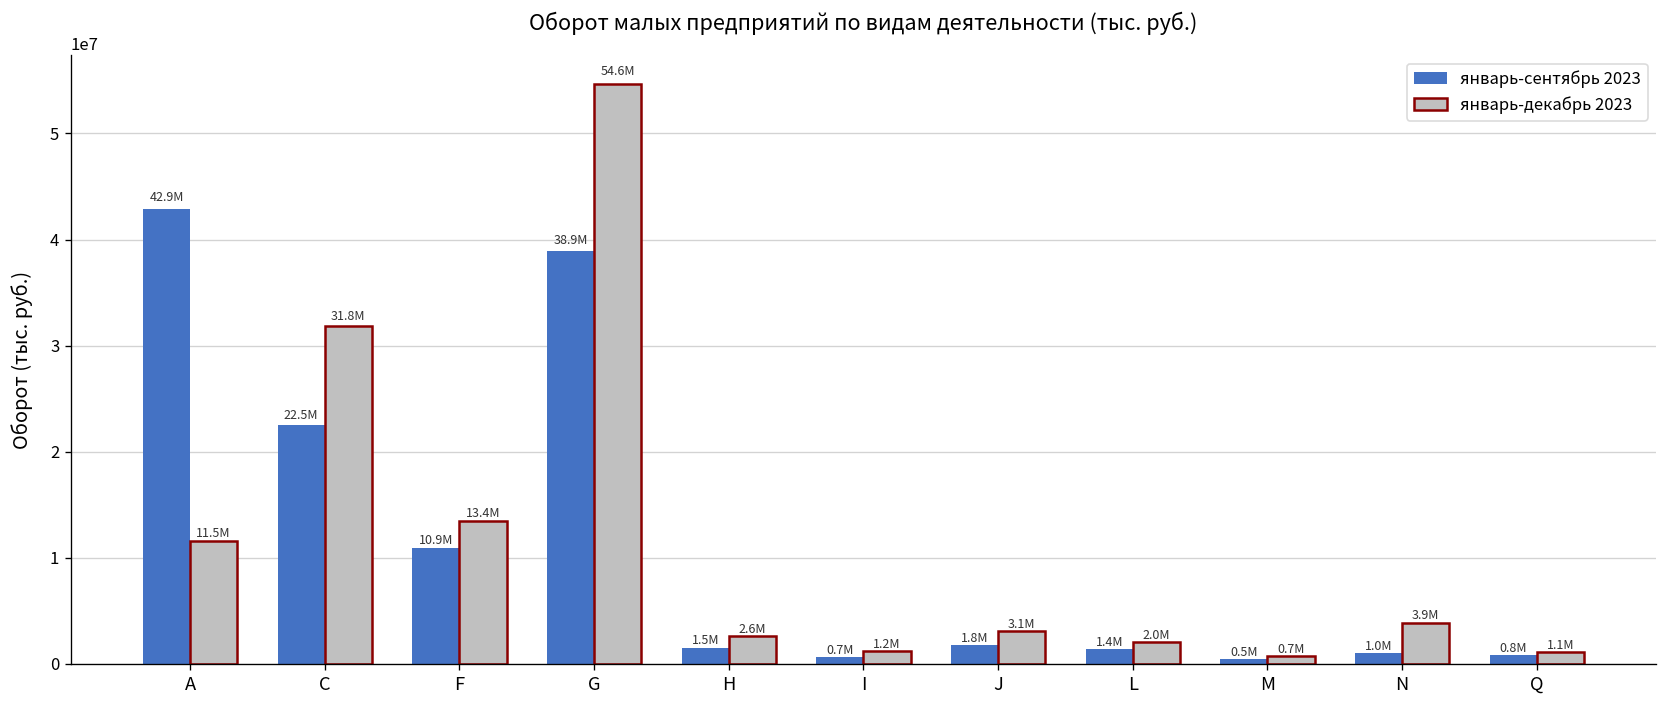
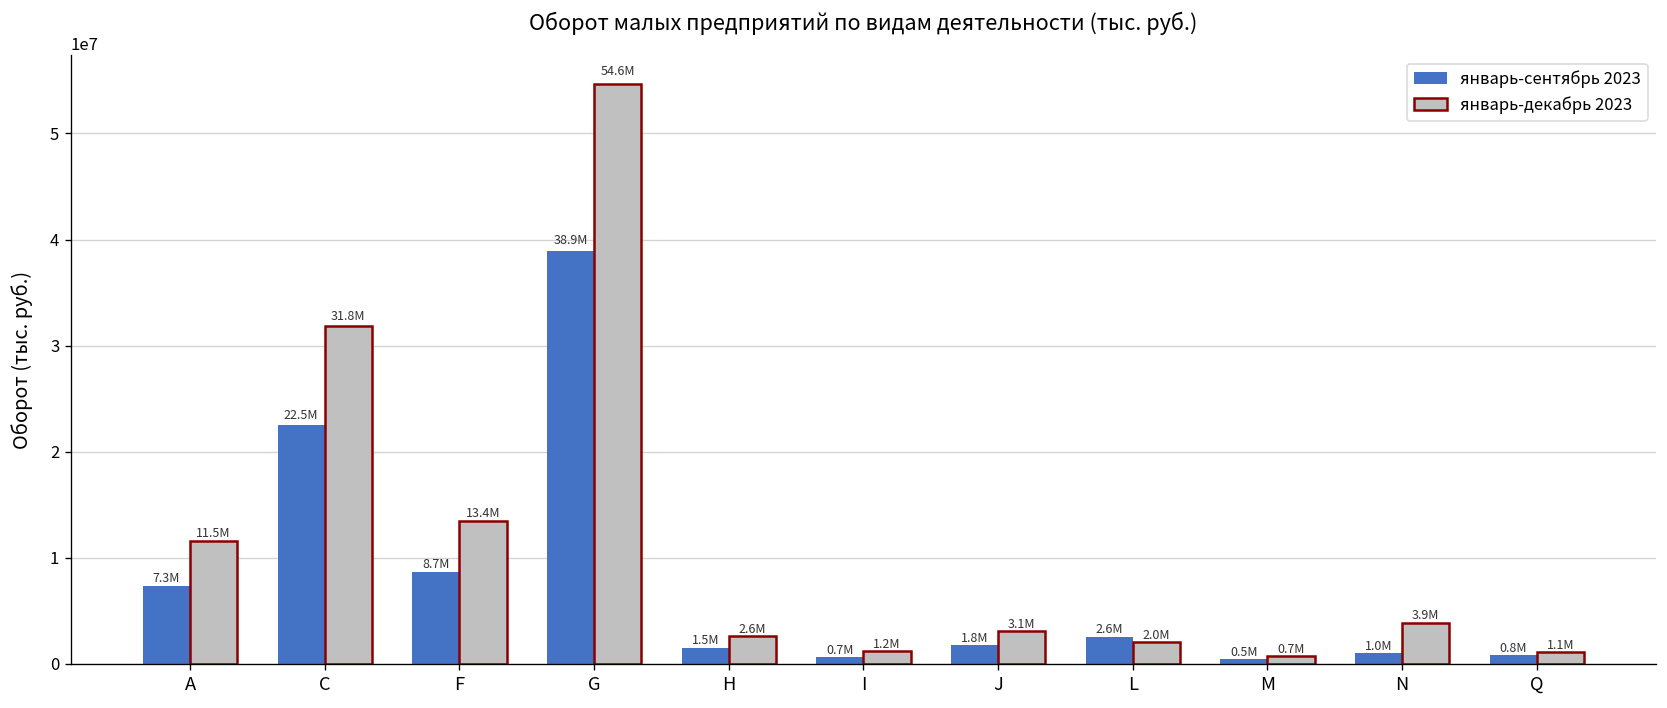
январь-сентябрь 2023, A: 42.9M -> 7.3M
январь-сентябрь 2023, F: 10.9M -> 8.7M
январь-сентябрь 2023, L: 1.4M -> 2.6M
